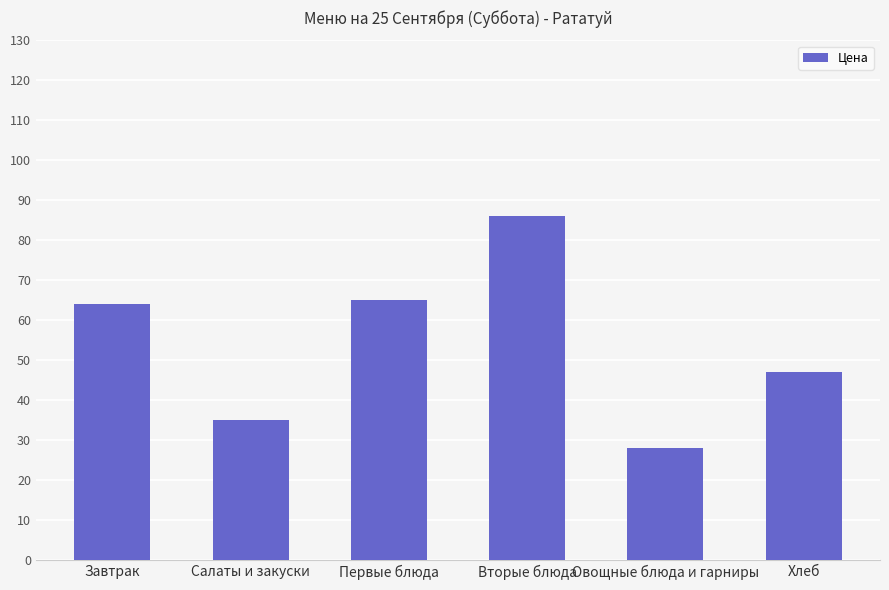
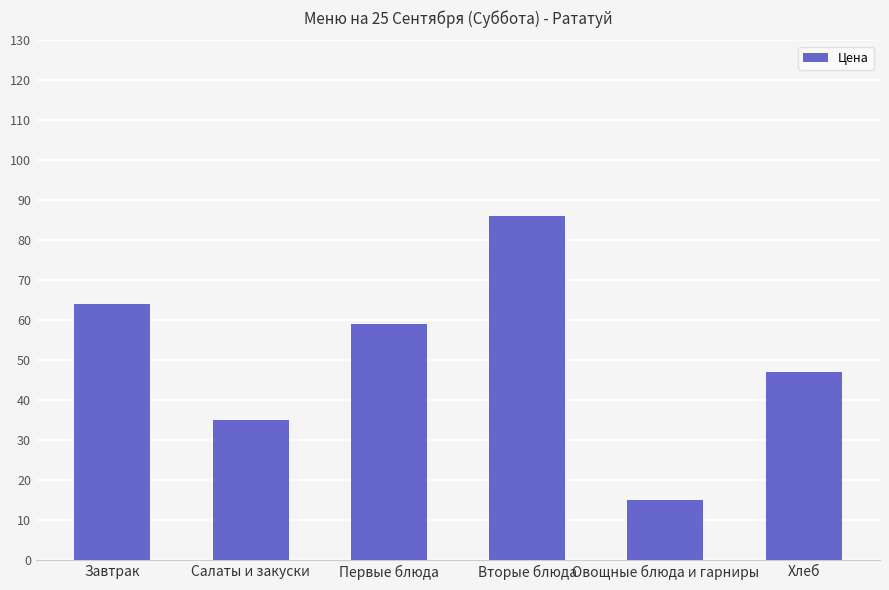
Первые блюда: 65 -> 59
Овощные блюда и гарниры: 28 -> 15
